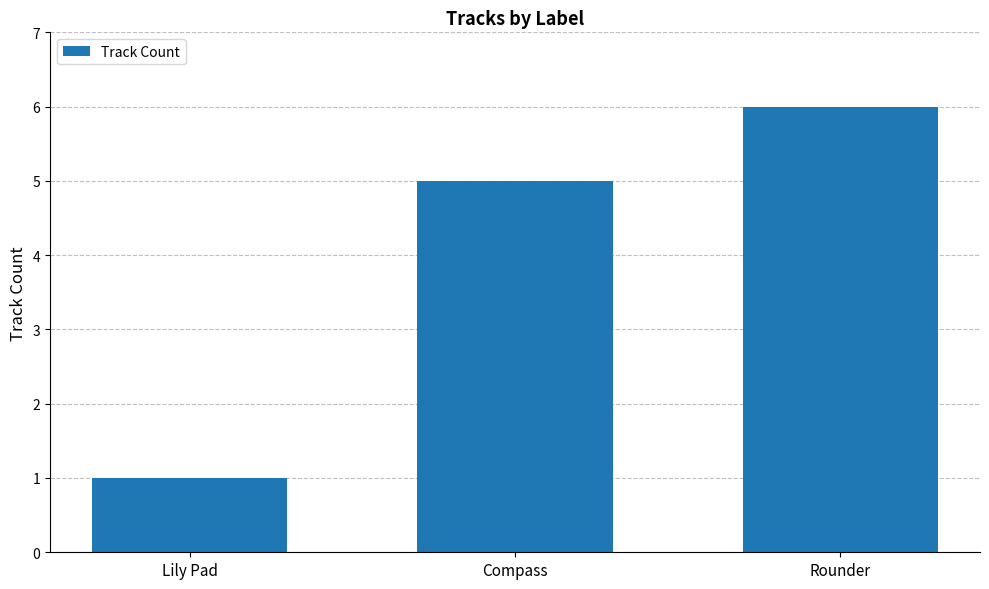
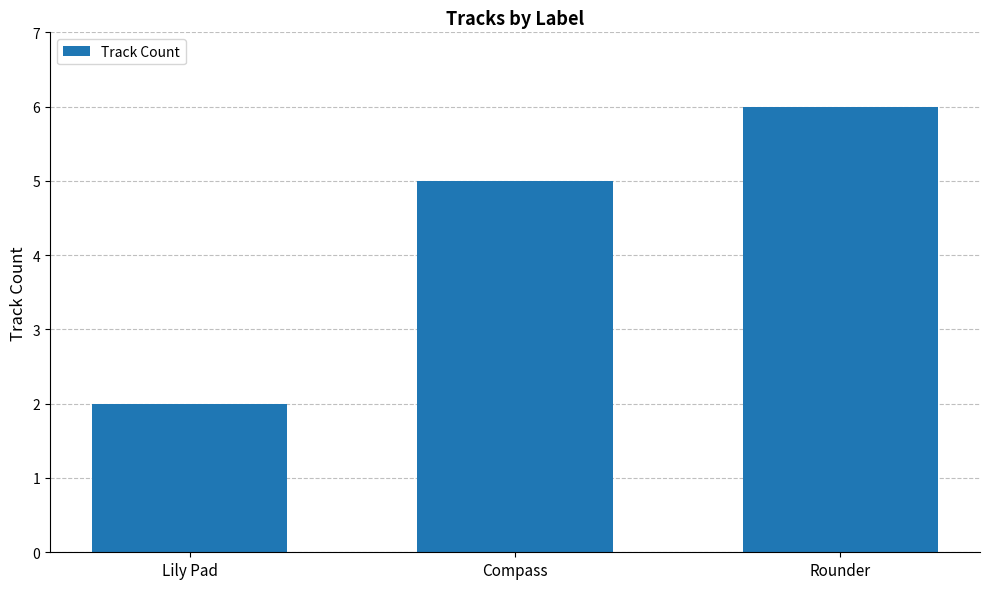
Lily Pad: 1 -> 2
